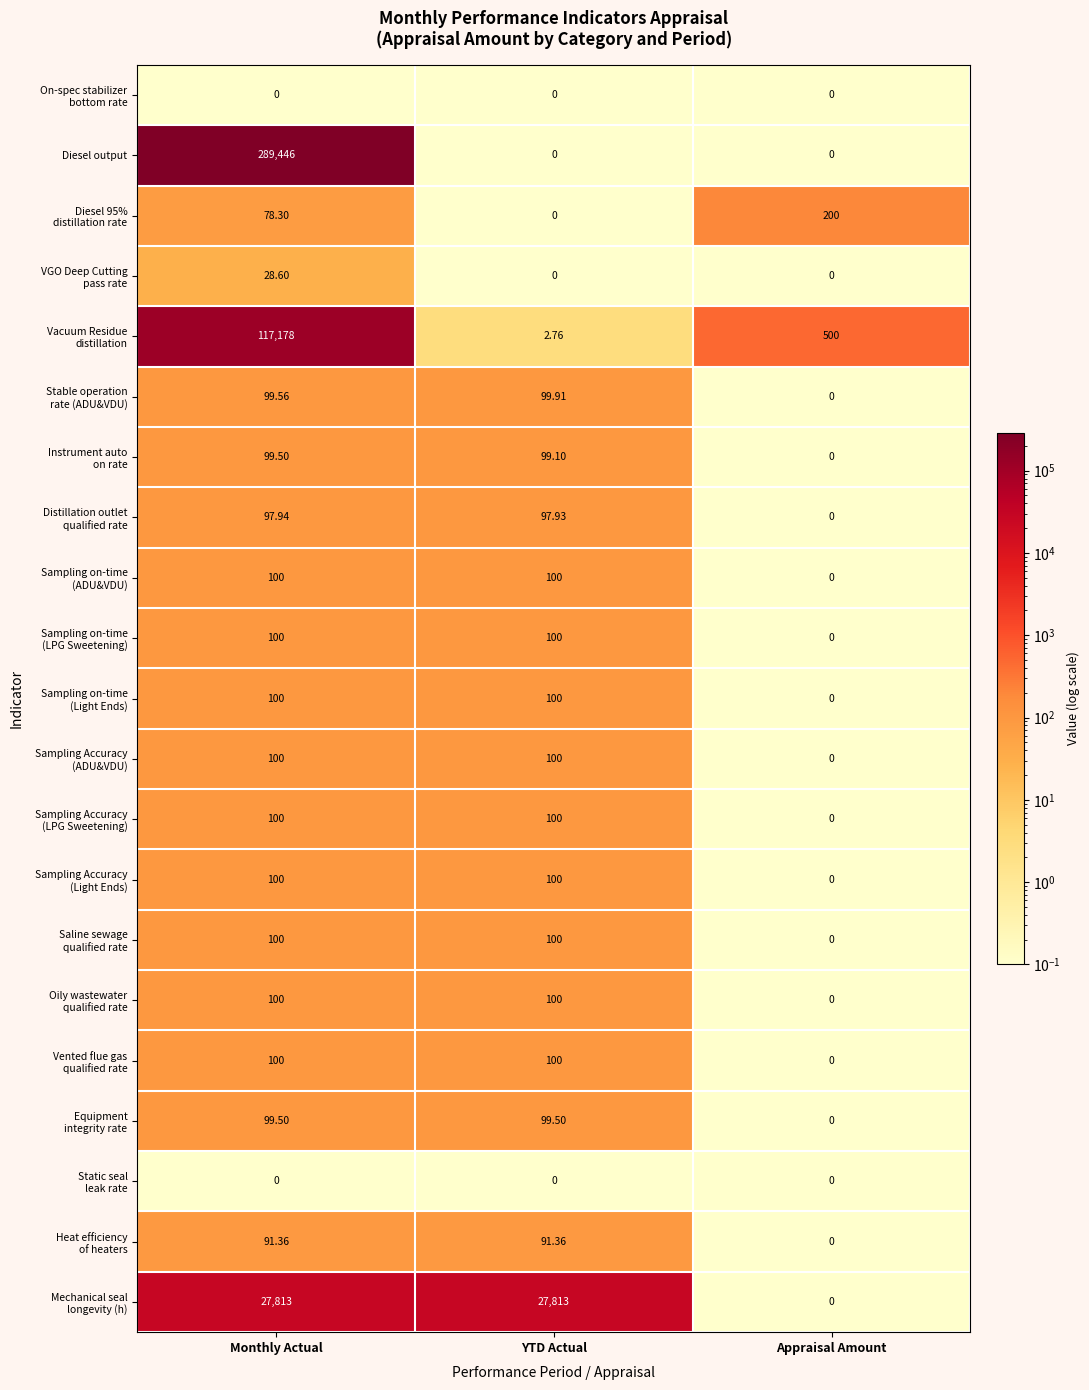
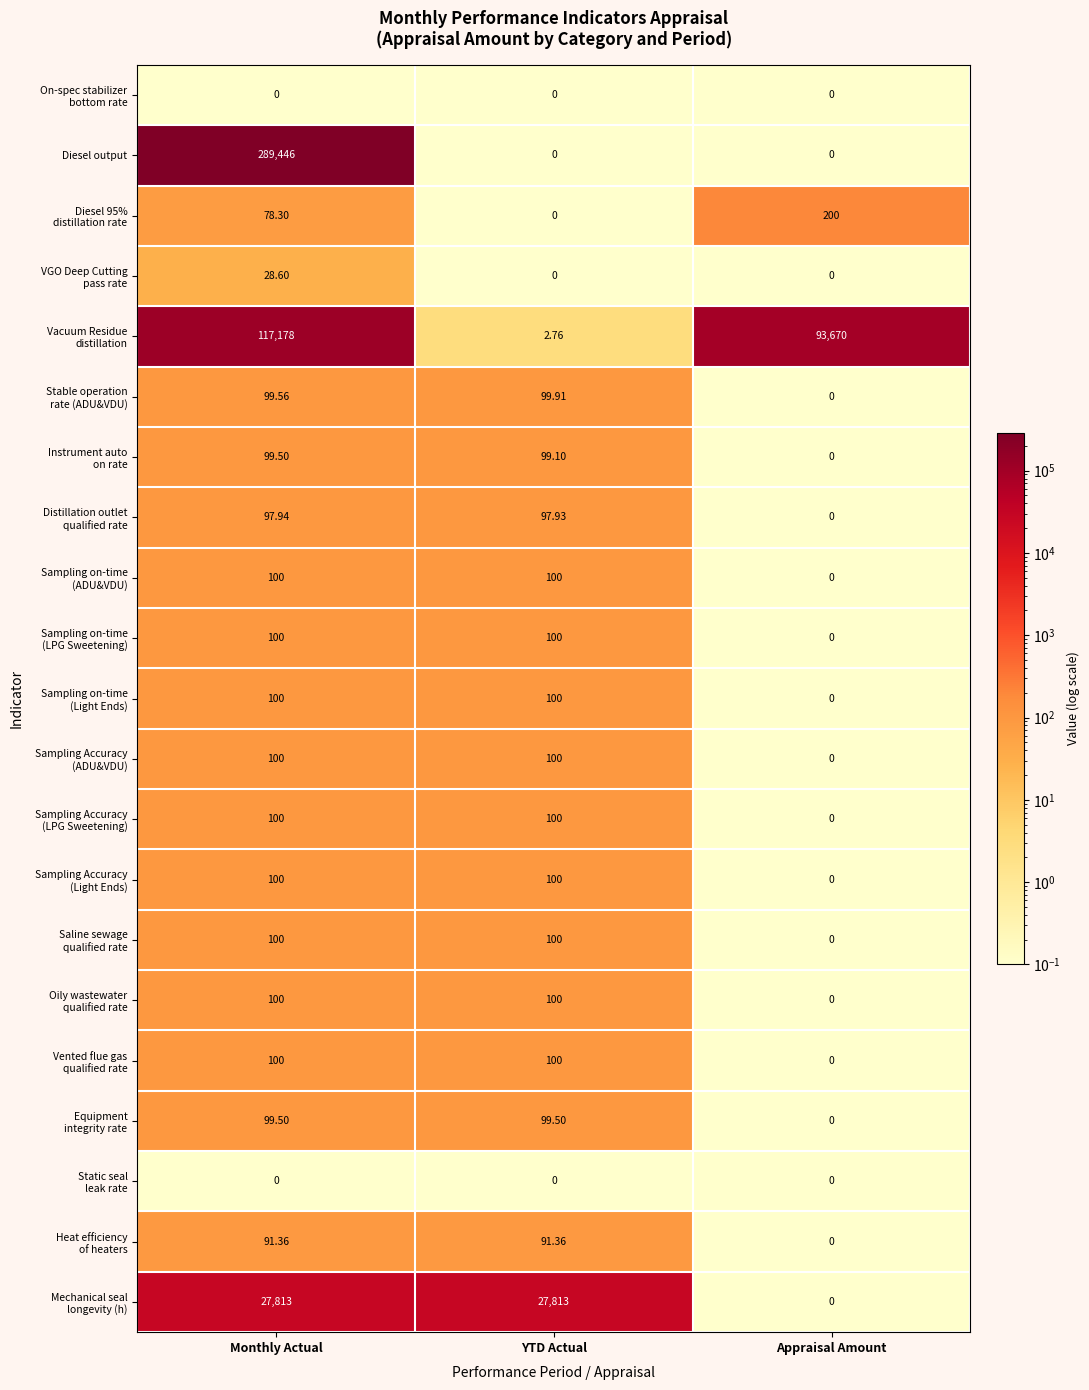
Vacuum Residue distillation, Appraisal Amount: 500 -> 93,670
